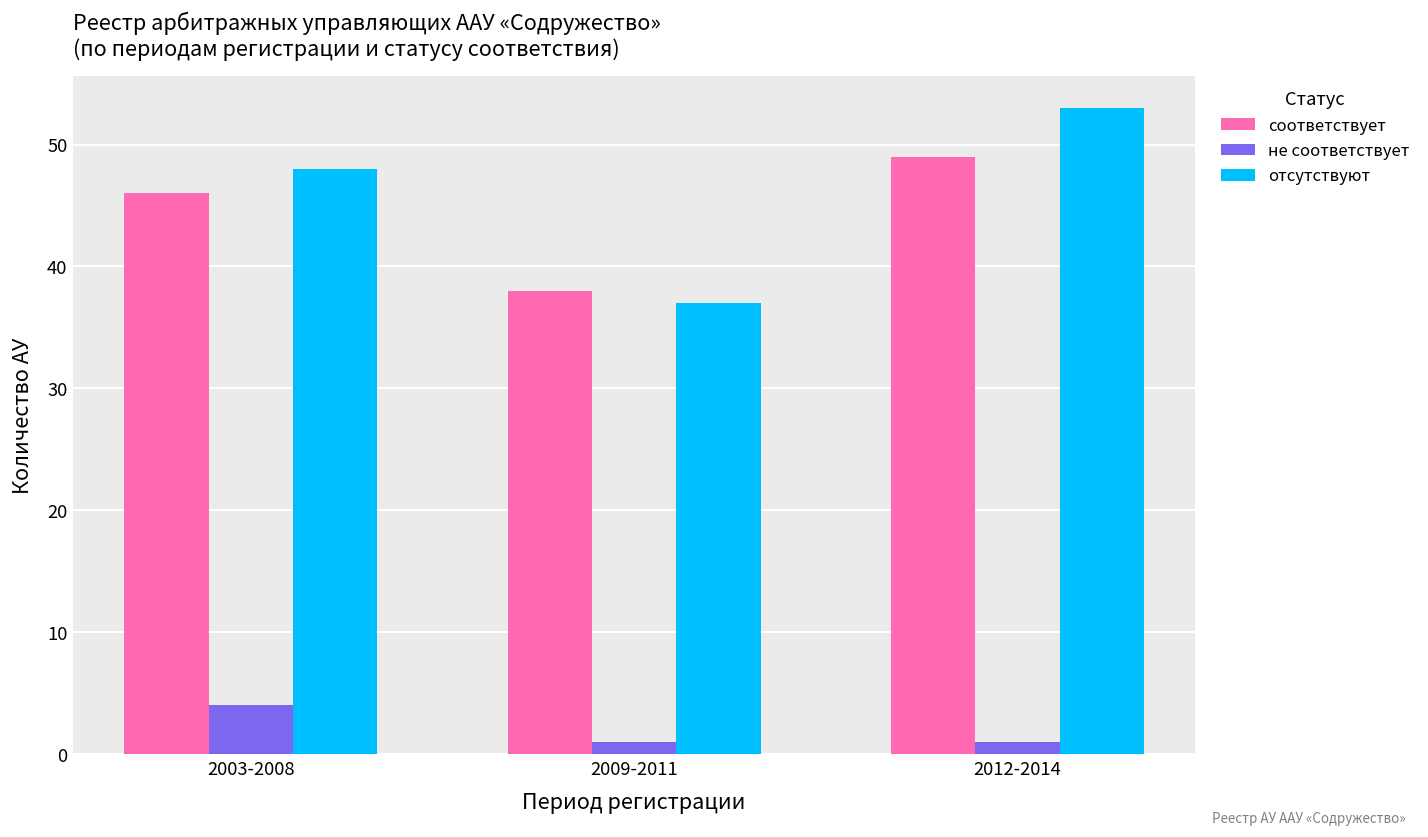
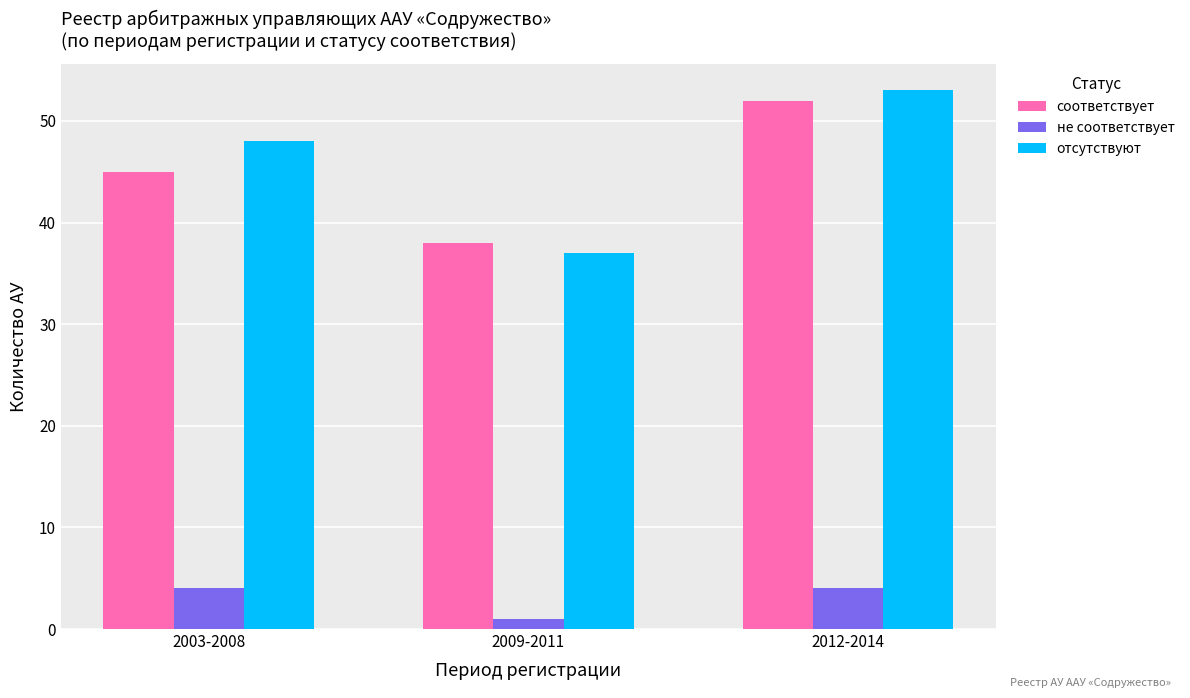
соответствует, 2003-2008: 46 -> 45
соответствует, 2012-2014: 49 -> 52
не соответствует, 2012-2014: 1 -> 4
